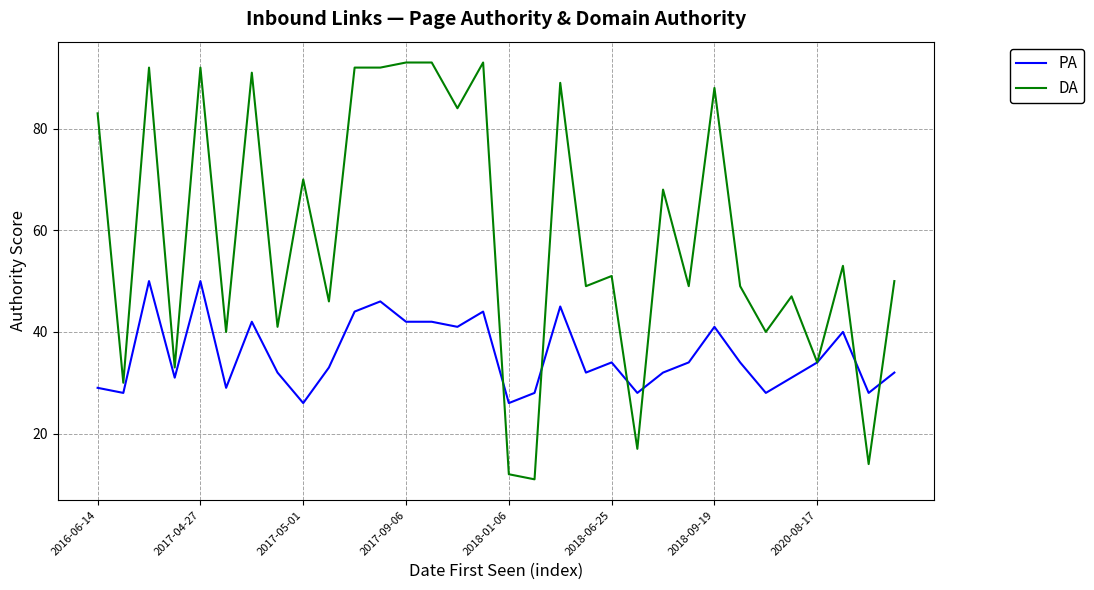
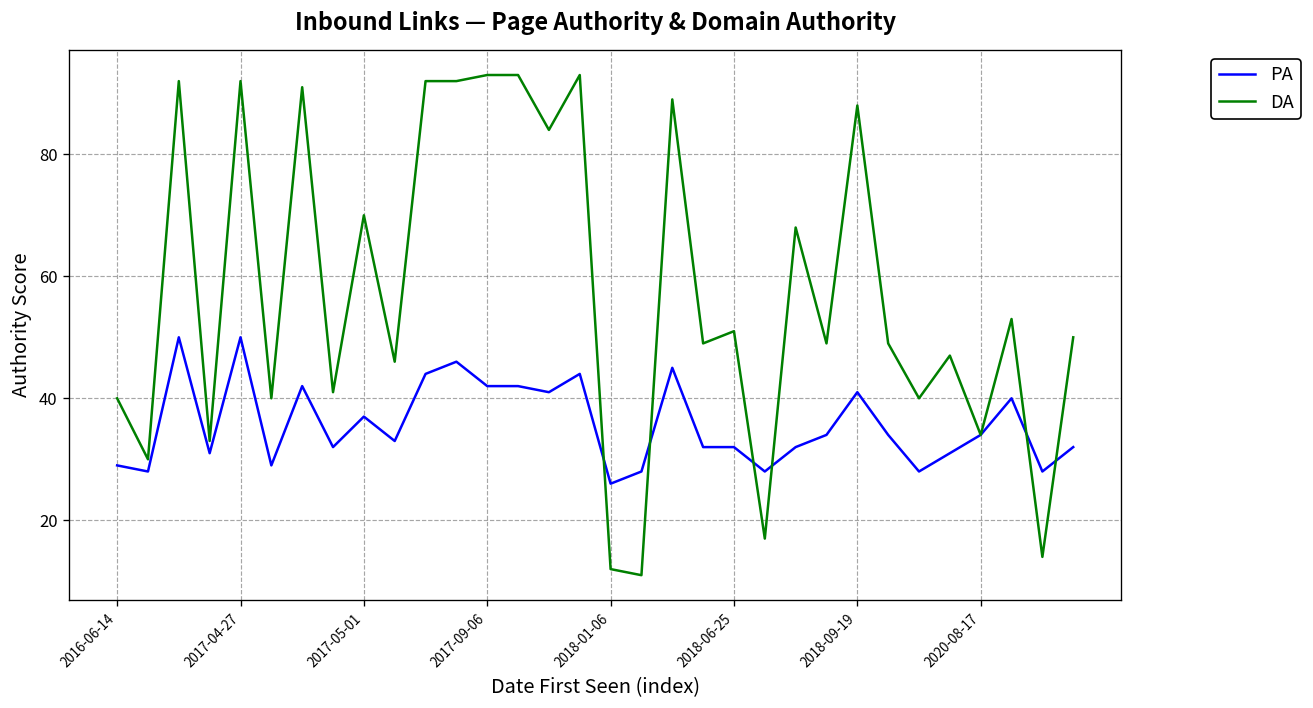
DA, 2016-06-14: 83 -> 40
PA, 2017-05-01: 26 -> 37
PA, 2018-06-25: 34 -> 32
